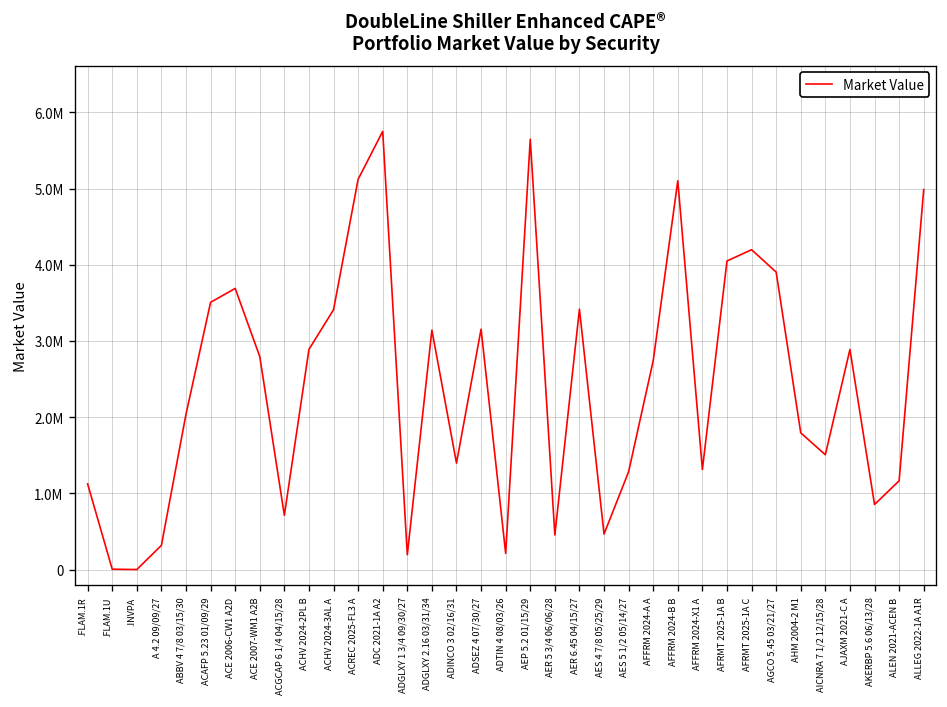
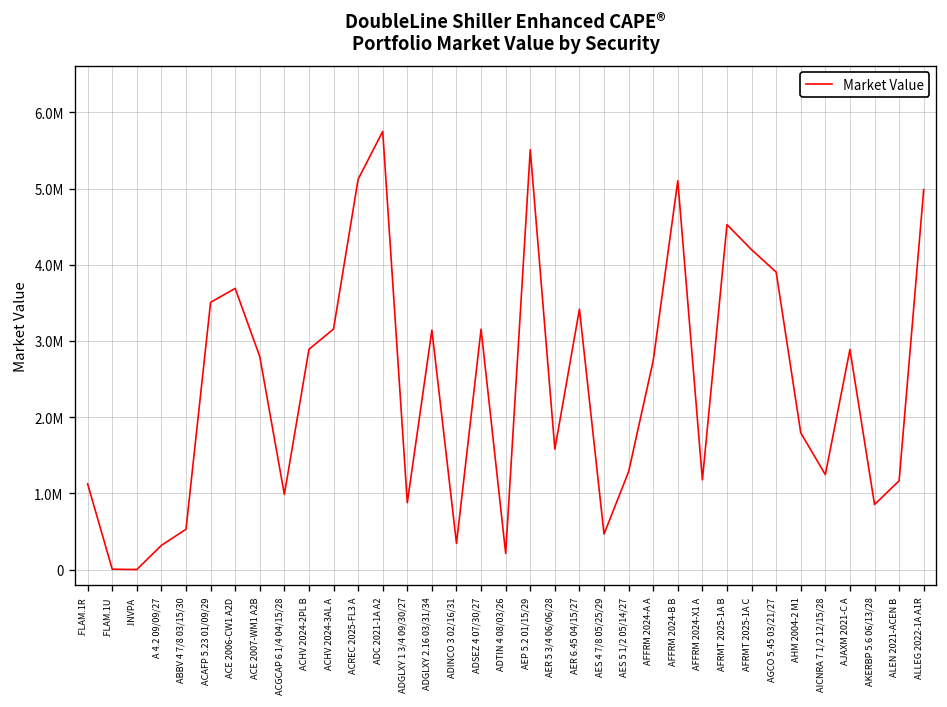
ABBV 4 7/8 03/15/30: 2000000 -> 500000
ACGCAP 6 1/4 04/15/28: 700000 -> 1000000
ACHV 2024-3AL A: 3400000 -> 3200000
ADGLXY 1 3/4 09/30/27: 200000 -> 900000
ADINCO 3 02/16/31: 1400000 -> 300000
AEP 5.2 01/15/29: 5600000 -> 5500000
AER 5 3/4 06/06/28: 500000 -> 1600000
AFFRM 2024-X1 A: 1300000 -> 1200000
AFRMT 2025-1A B: 4000000 -> 4500000
AICNRA 7 1/2 12/15/28: 1500000 -> 1200000
